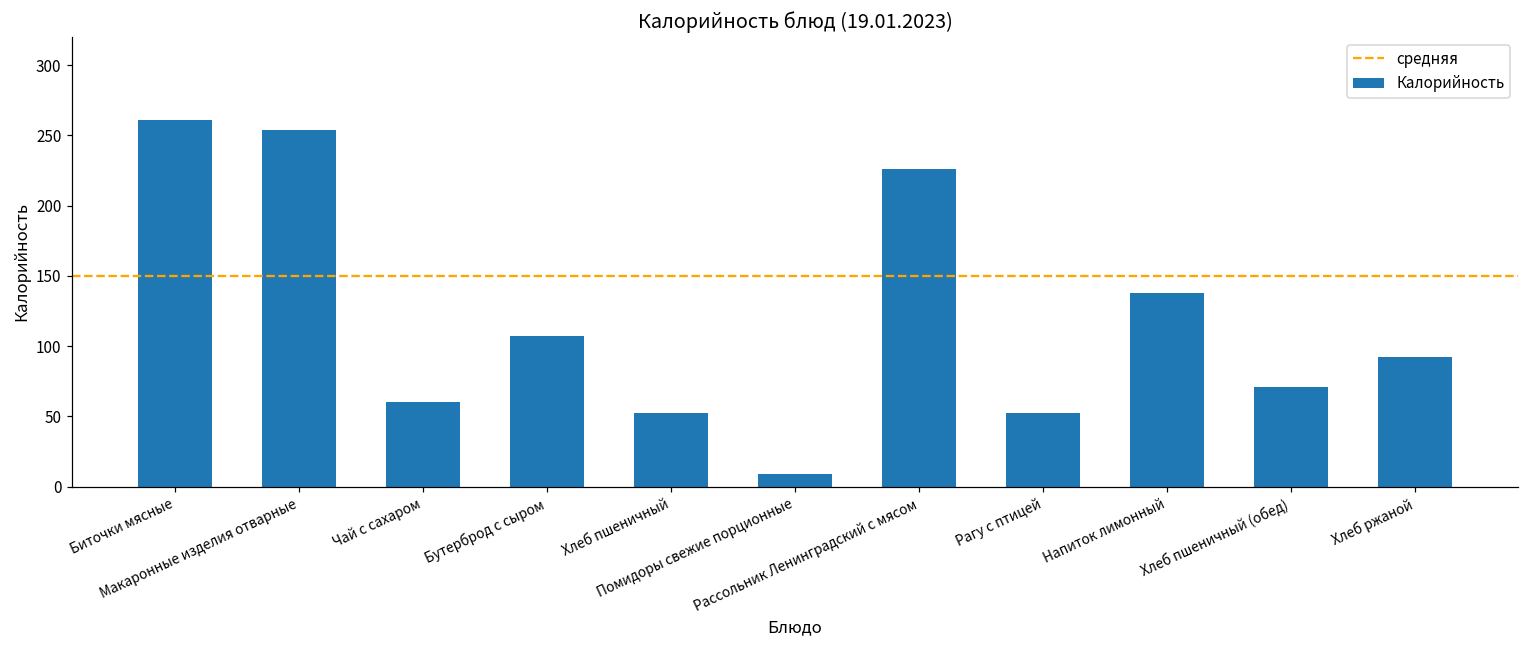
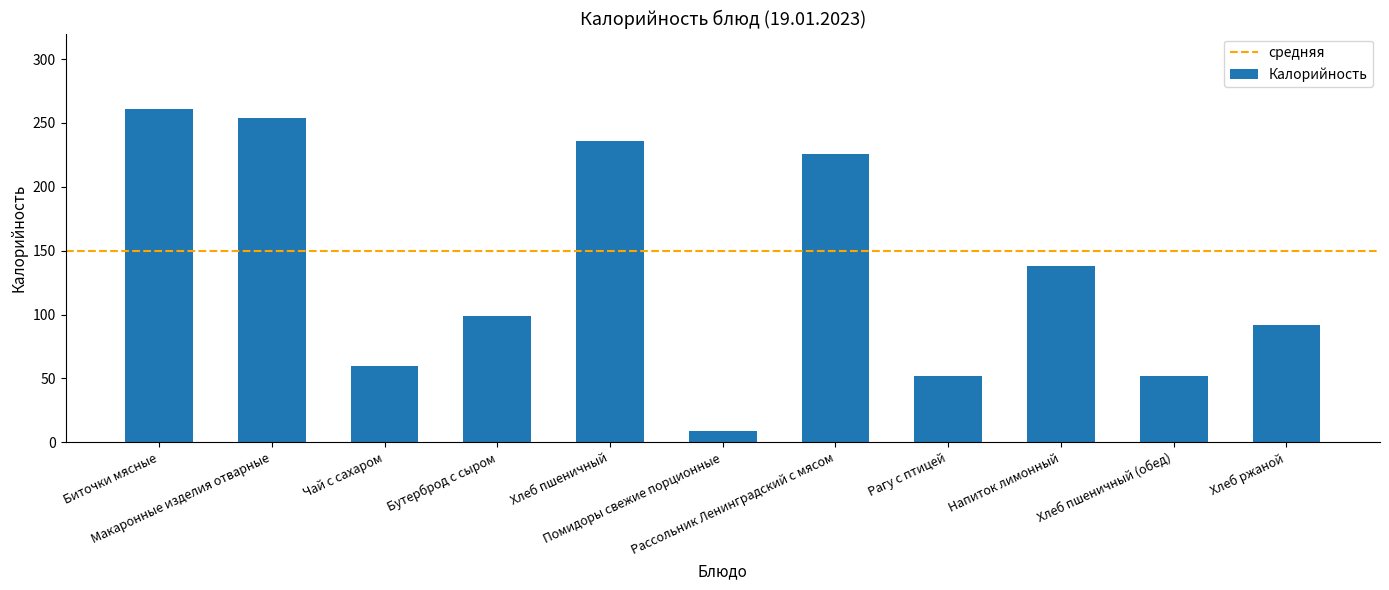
Бутерброд с сыром: 107 -> 99
Хлеб пшеничный: 52 -> 236
Хлеб пшеничный (обед): 71 -> 52
